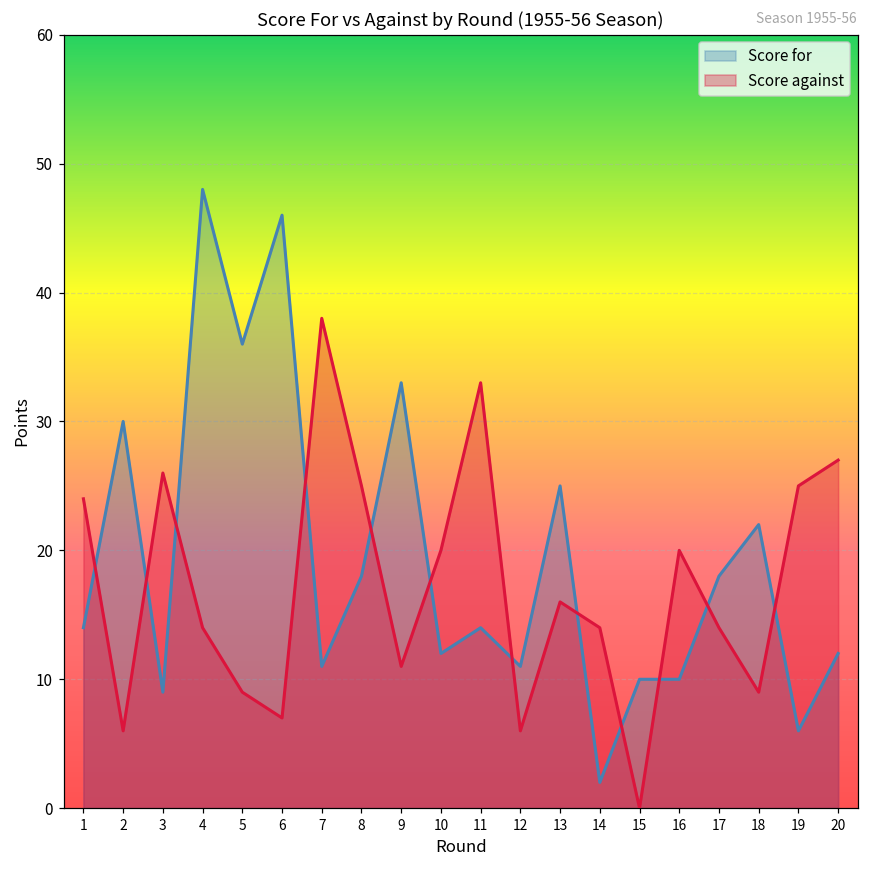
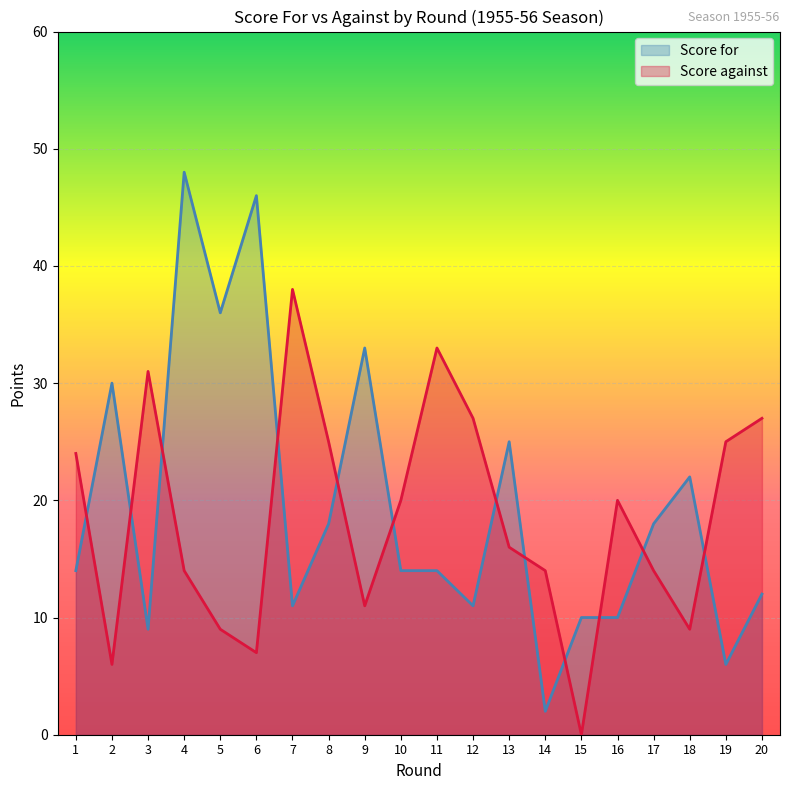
Score against, 3: 26 -> 31
Score for, 10: 12 -> 14
Score against, 12: 6 -> 27
